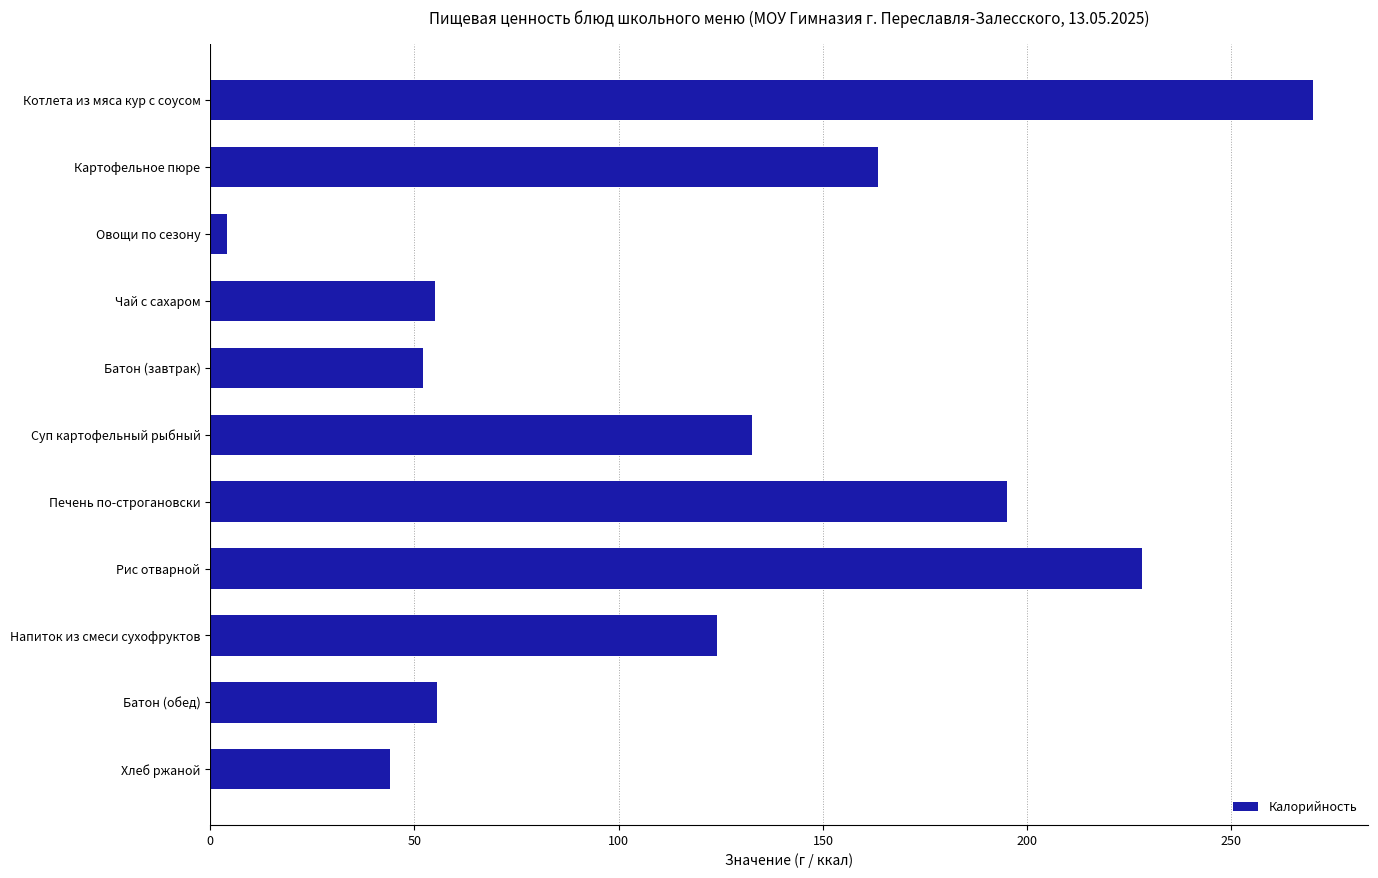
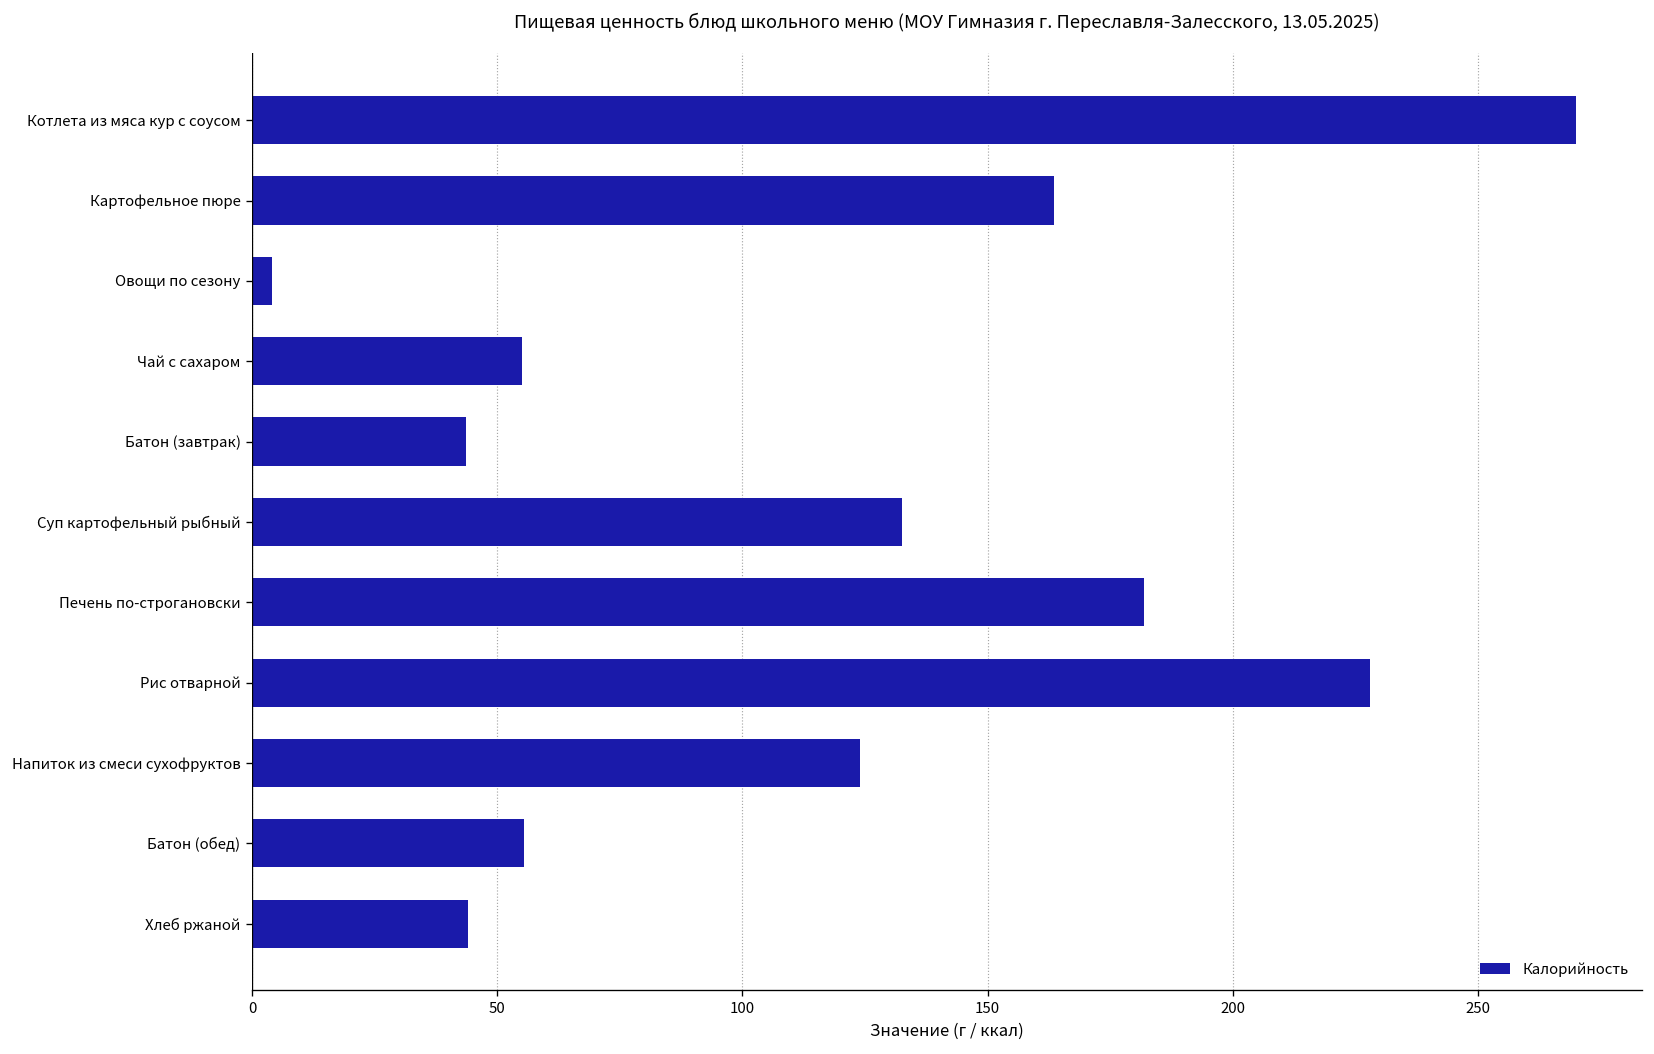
Батон (завтрак): 52 -> 44
Печень по-строгановски: 195 -> 182
